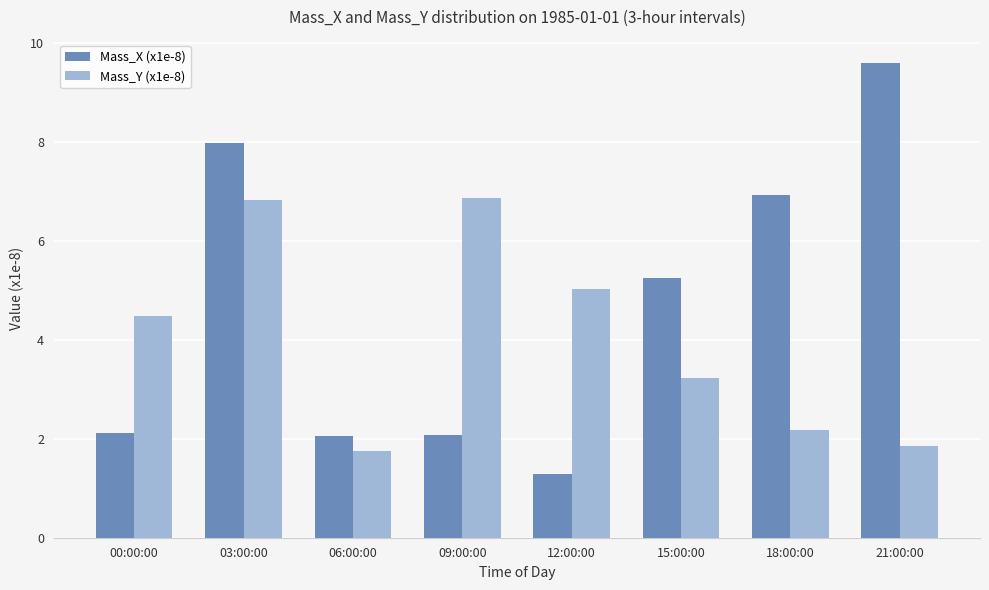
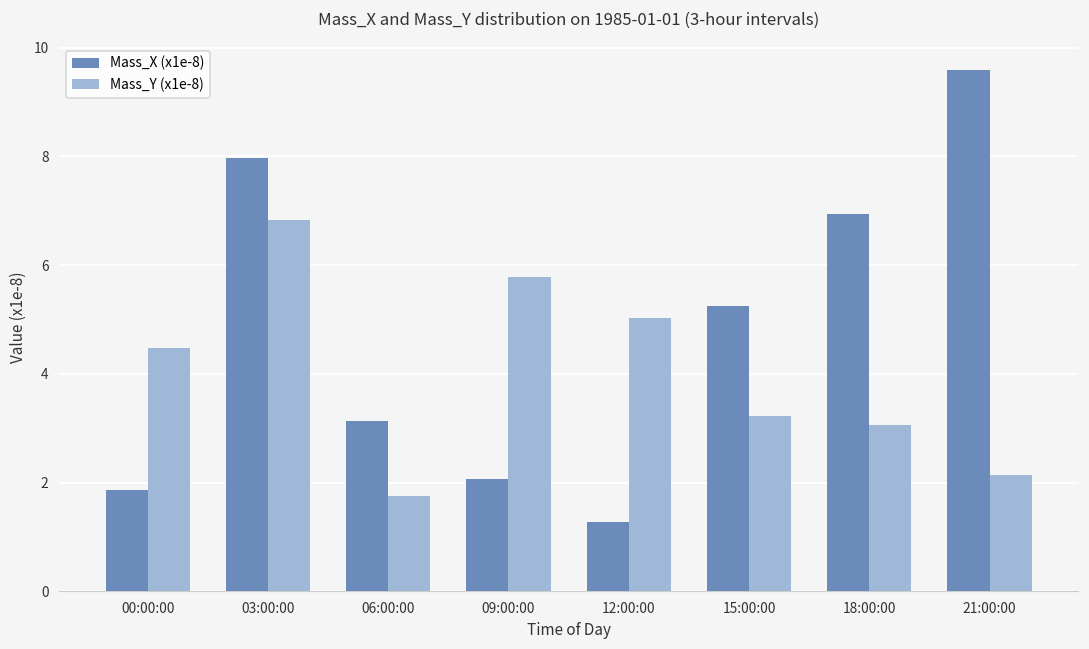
Mass_X (x1e-8), 00:00:00: 2.1 -> 1.9
Mass_X (x1e-8), 06:00:00: 2.1 -> 3.1
Mass_Y (x1e-8), 09:00:00: 6.9 -> 5.8
Mass_Y (x1e-8), 18:00:00: 2.2 -> 3.1
Mass_Y (x1e-8), 21:00:00: 1.9 -> 2.1
